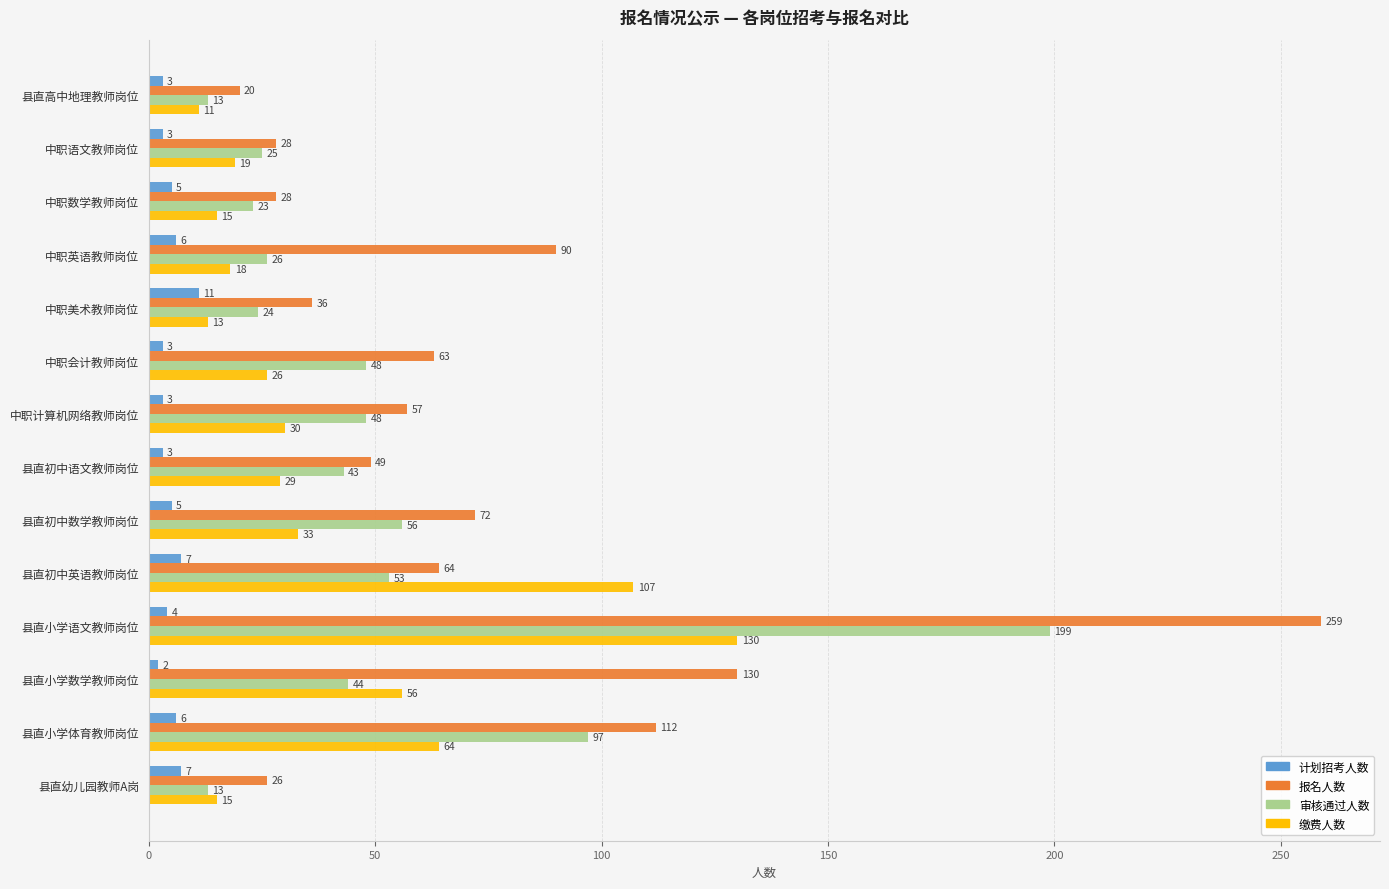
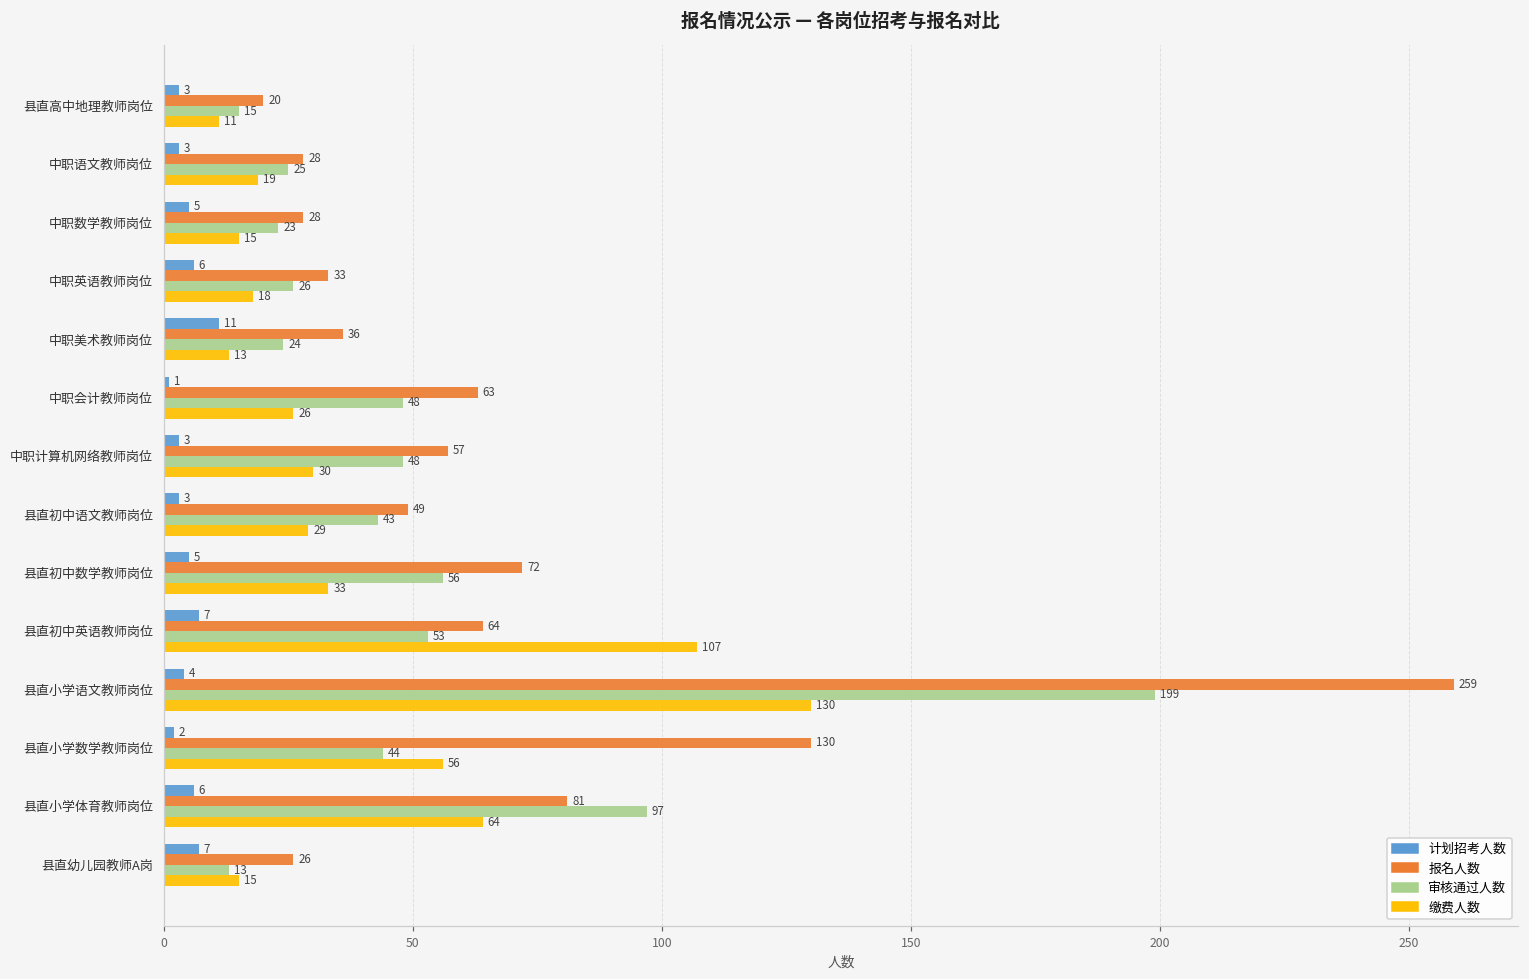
审核通过人数, 县直高中地理教师岗位: 13 -> 15
报名人数, 中职英语教师岗位: 90 -> 33
计划招考人数, 中职会计教师岗位: 3 -> 1
报名人数, 县直小学体育教师岗位: 112 -> 81
